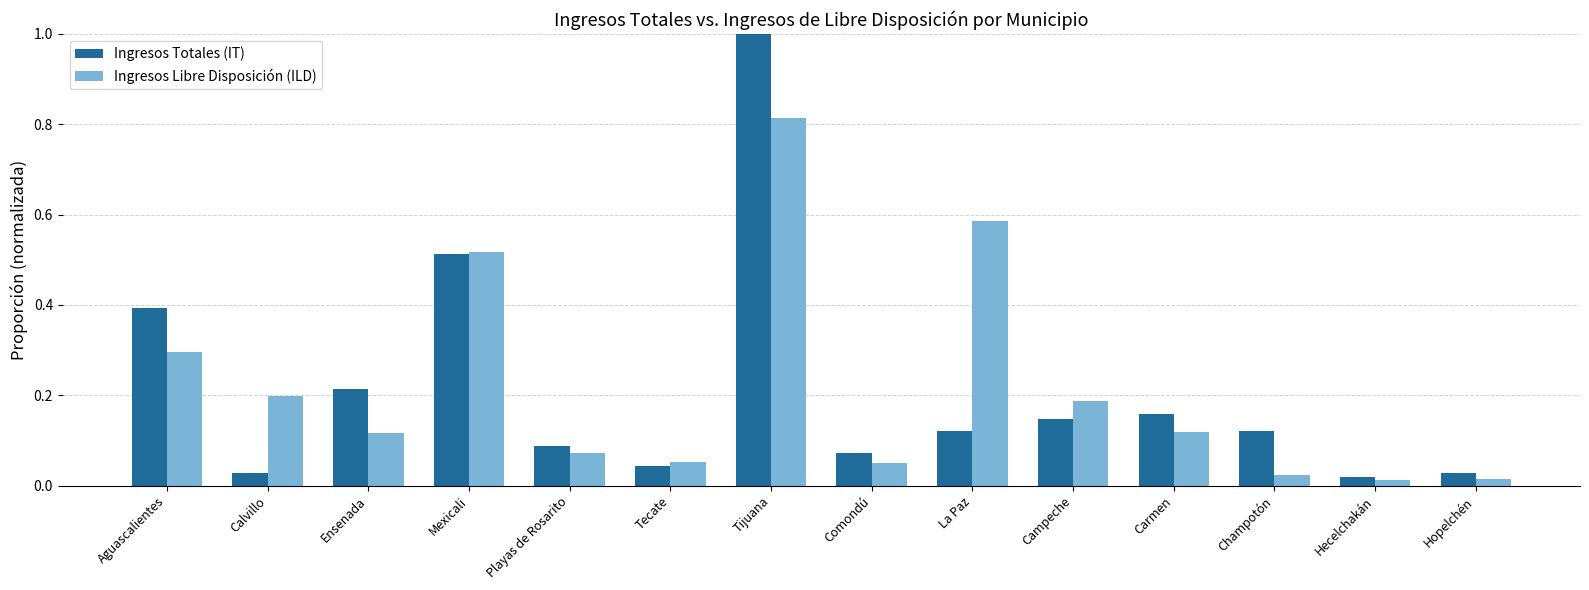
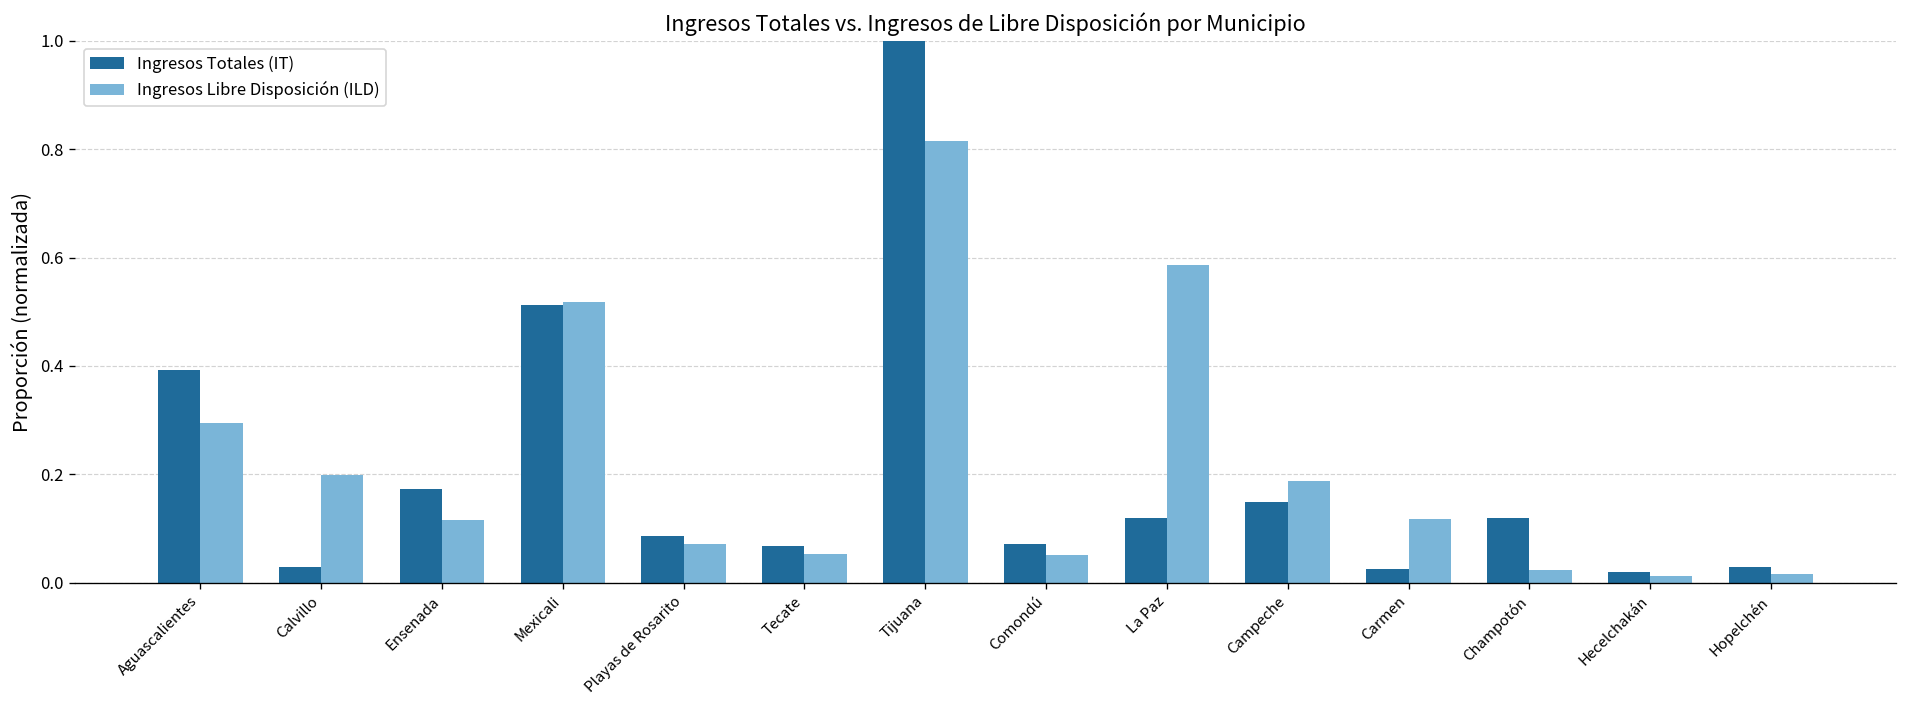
Ingresos Totales (IT), Ensenada: 0.21 -> 0.17
Ingresos Totales (IT), Tecate: 0.04 -> 0.07
Ingresos Totales (IT), Carmen: 0.16 -> 0.03
